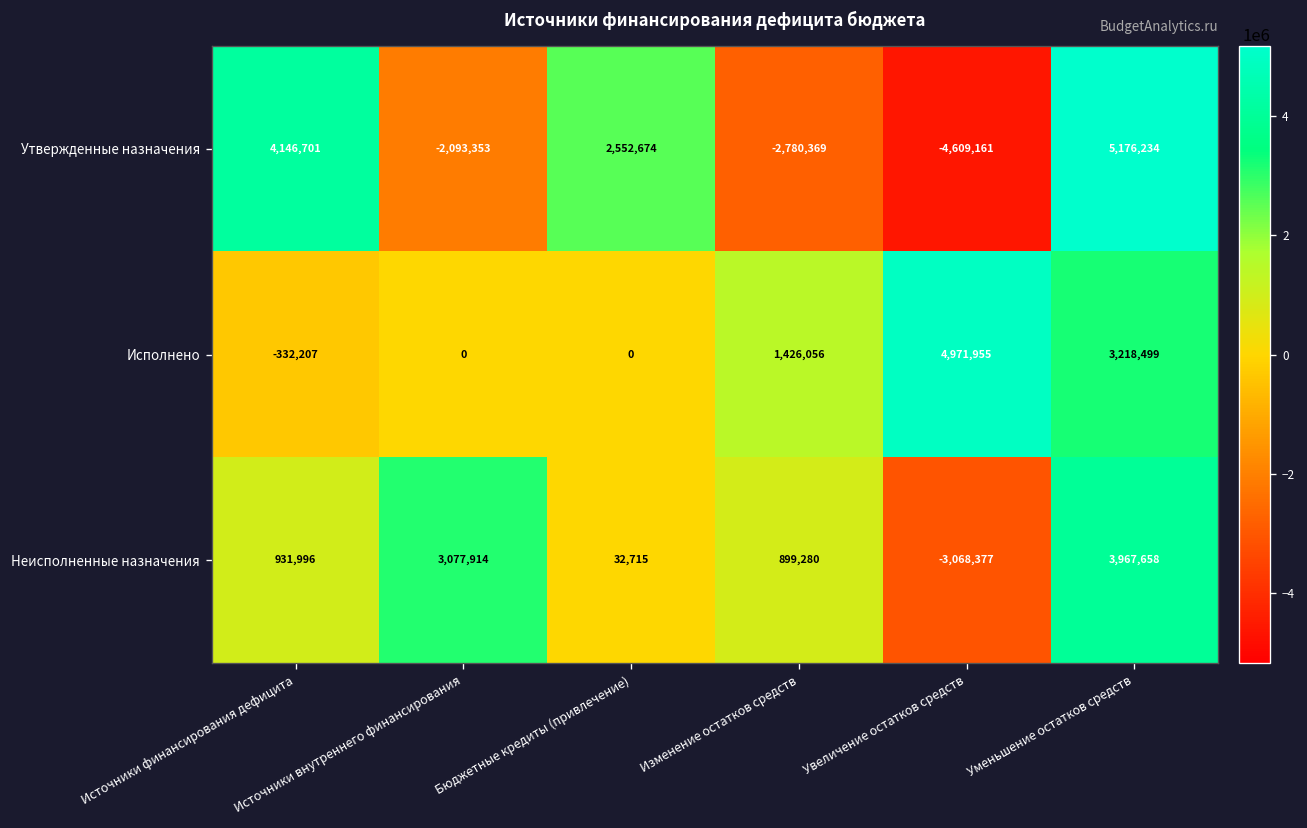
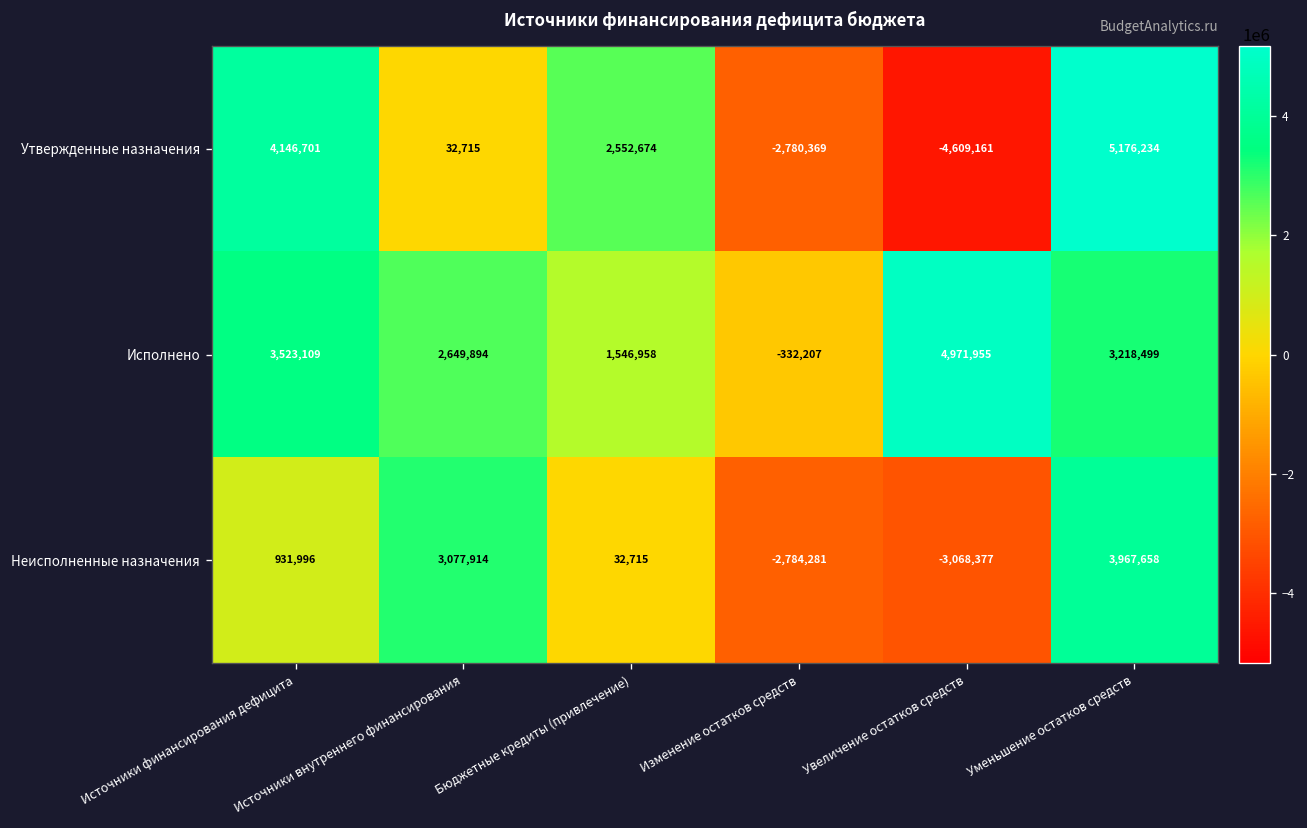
Утвержденные назначения, Источники внутреннего финансирования: -2,093,353 -> 32,715
Исполнено, Источники финансирования дефицита: -332,207 -> 3,523,109
Исполнено, Источники внутреннего финансирования: 0 -> 2,649,894
Исполнено, Бюджетные кредиты (привлечение): 0 -> 1,546,958
Исполнено, Изменение остатков средств: 1,426,056 -> -332,207
Неисполненные назначения, Изменение остатков средств: 899,280 -> -2,784,281
